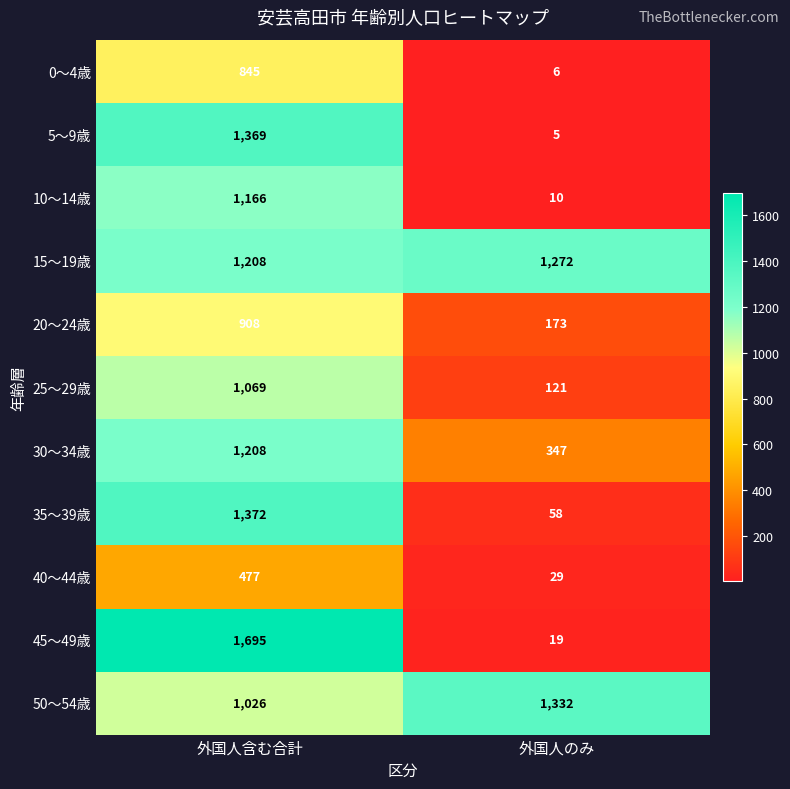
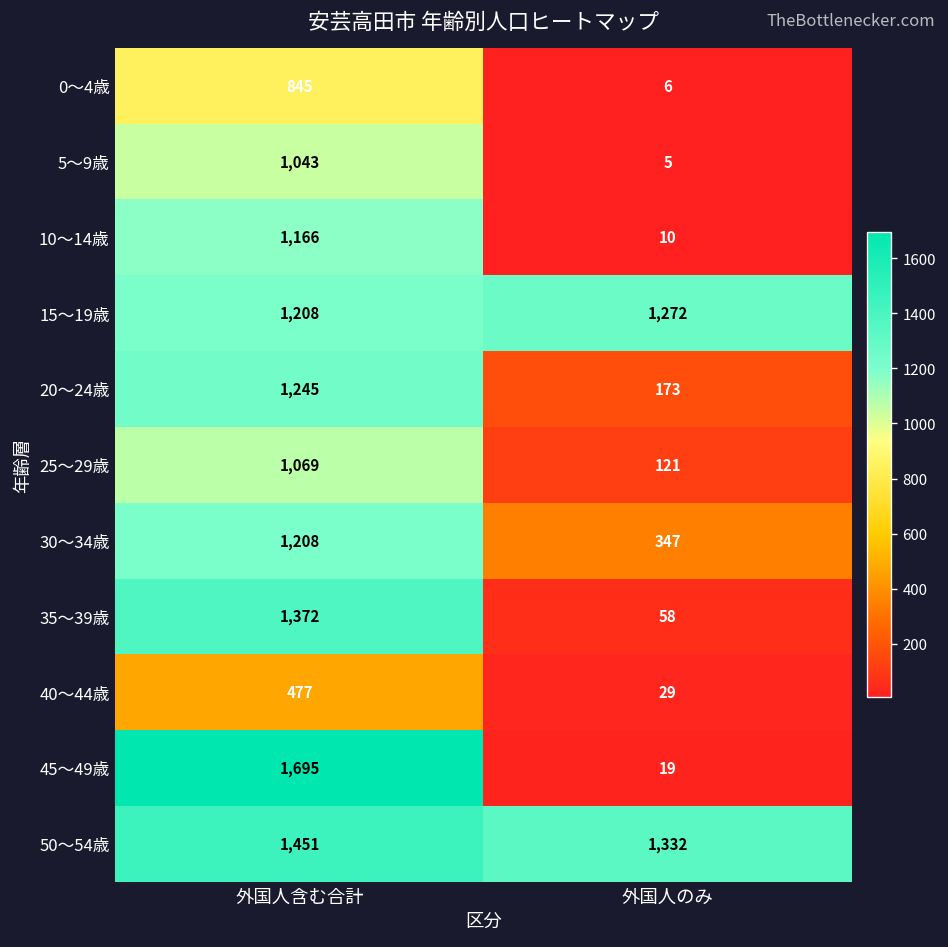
5〜9歳, 外国人含む合計: 1,369 -> 1,043
20〜24歳, 外国人含む合計: 908 -> 1,245
50〜54歳, 外国人含む合計: 1,026 -> 1,451
